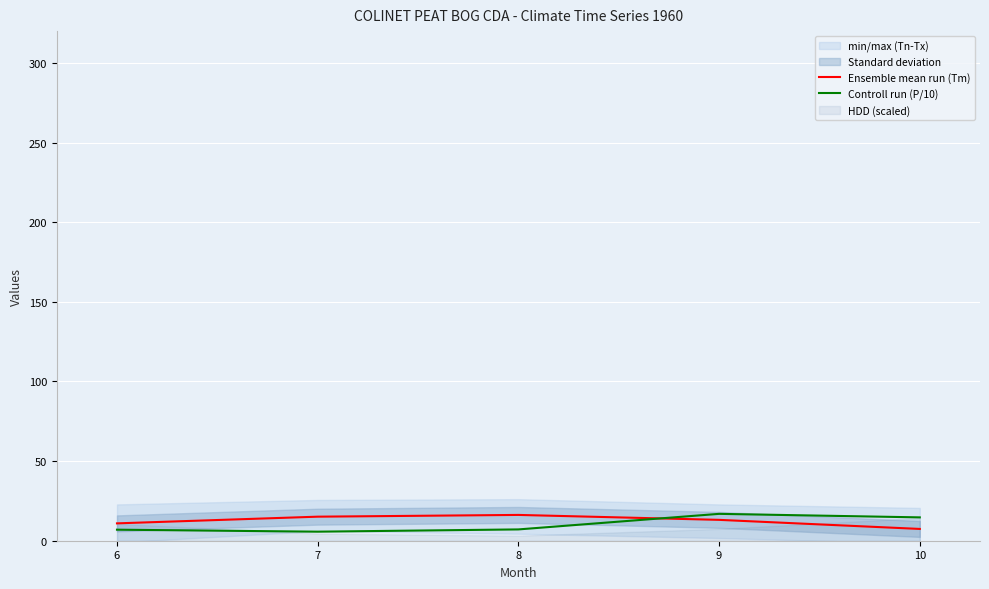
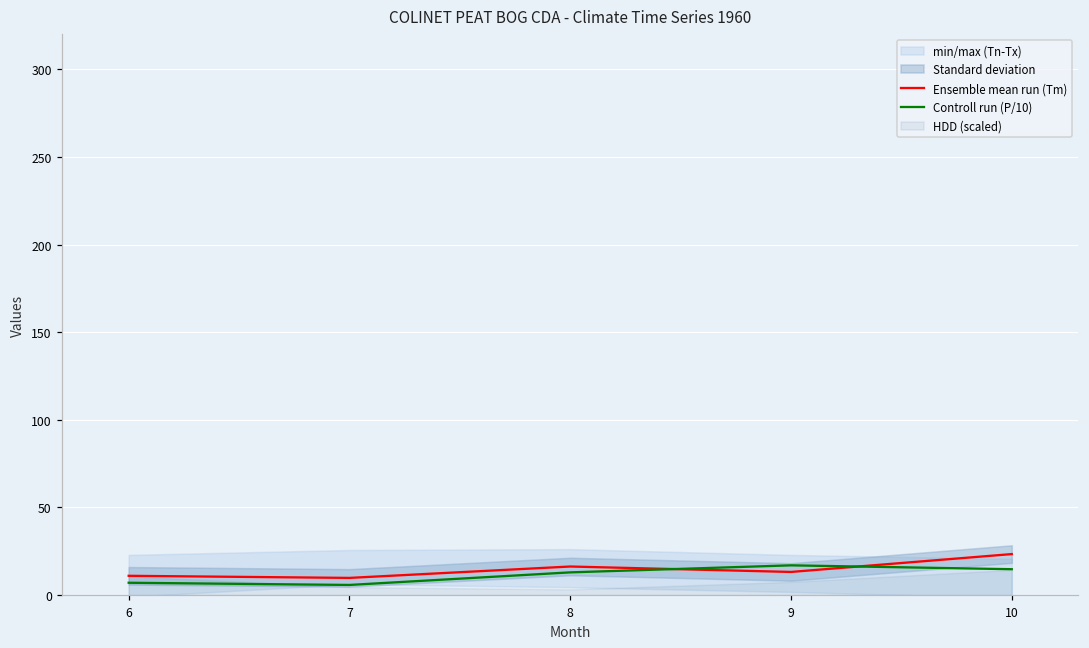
Ensemble mean run (Tm), 7: 15 -> 10
Controll run (P/10), 8: 7 -> 13
Ensemble mean run (Tm), 10: 7 -> 23
